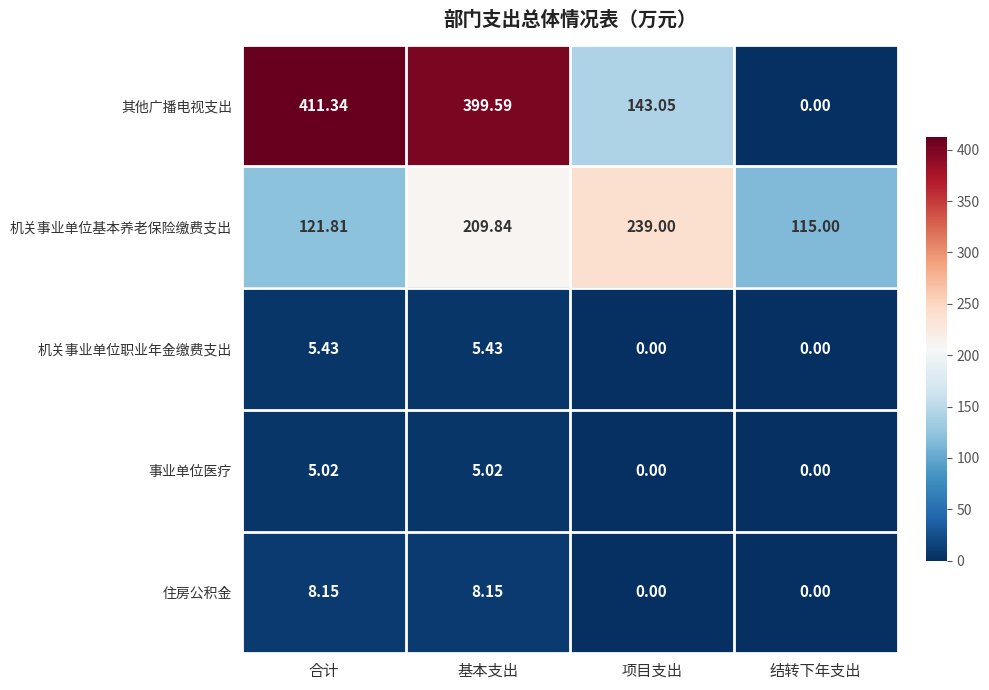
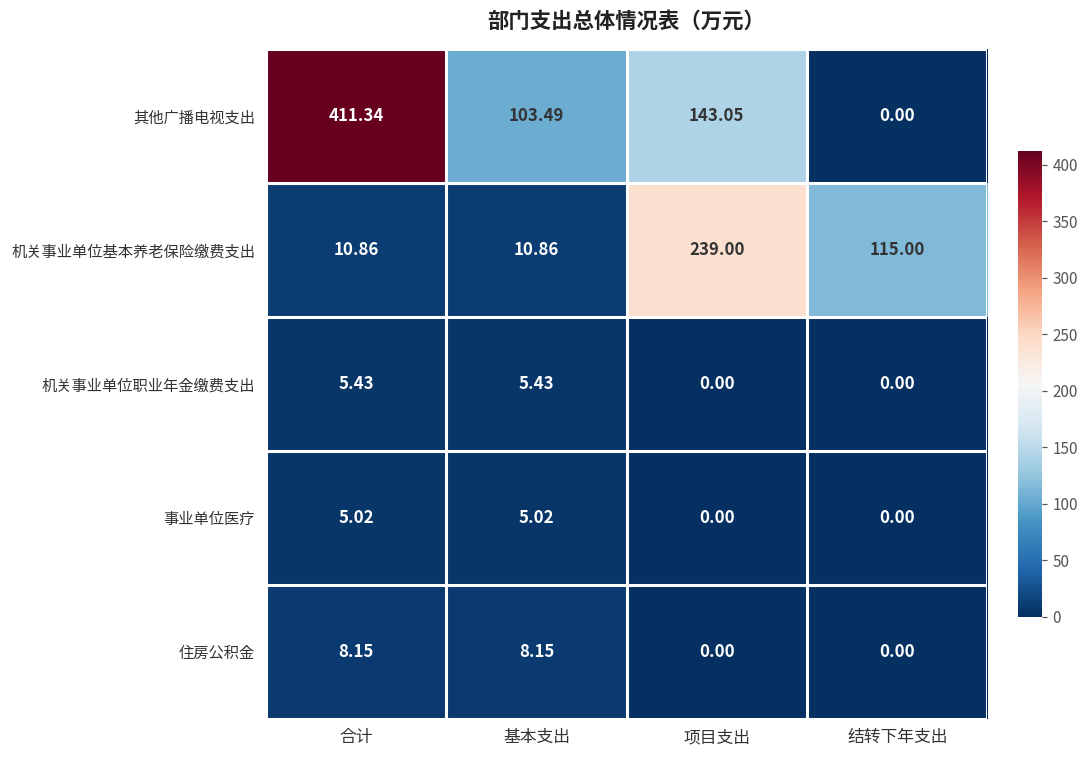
其他广播电视支出, 基本支出: 399.59 -> 103.49
机关事业单位基本养老保险缴费支出, 合计: 121.81 -> 10.86
机关事业单位基本养老保险缴费支出, 基本支出: 209.84 -> 10.86
